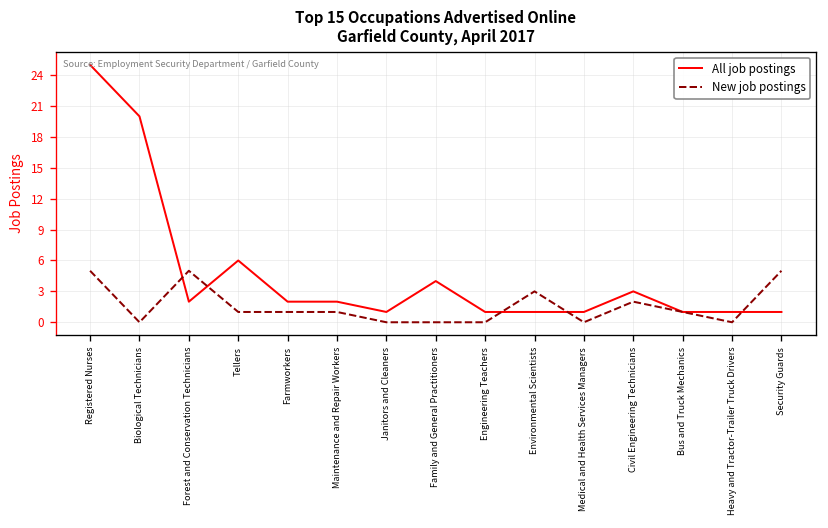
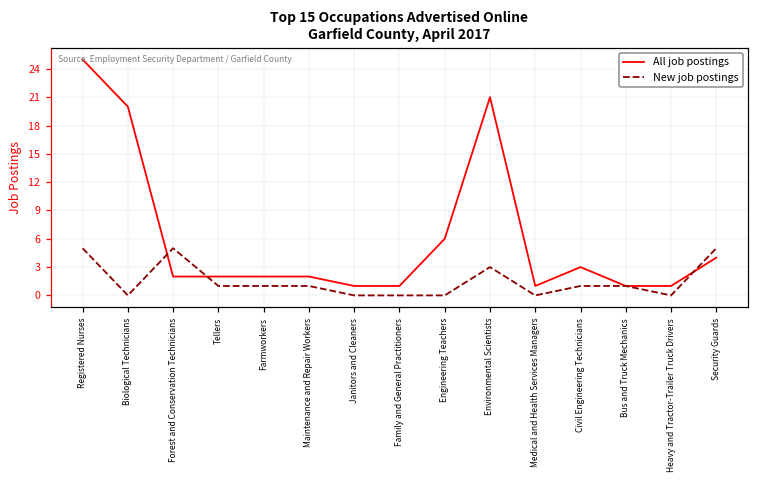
All job postings, Tellers: 6 -> 2
All job postings, Family and General Practitioners: 4 -> 1
All job postings, Engineering Teachers: 1 -> 6
All job postings, Environmental Scientists: 1 -> 21
New job postings, Civil Engineering Technicians: 2 -> 1
All job postings, Security Guards: 1 -> 4
